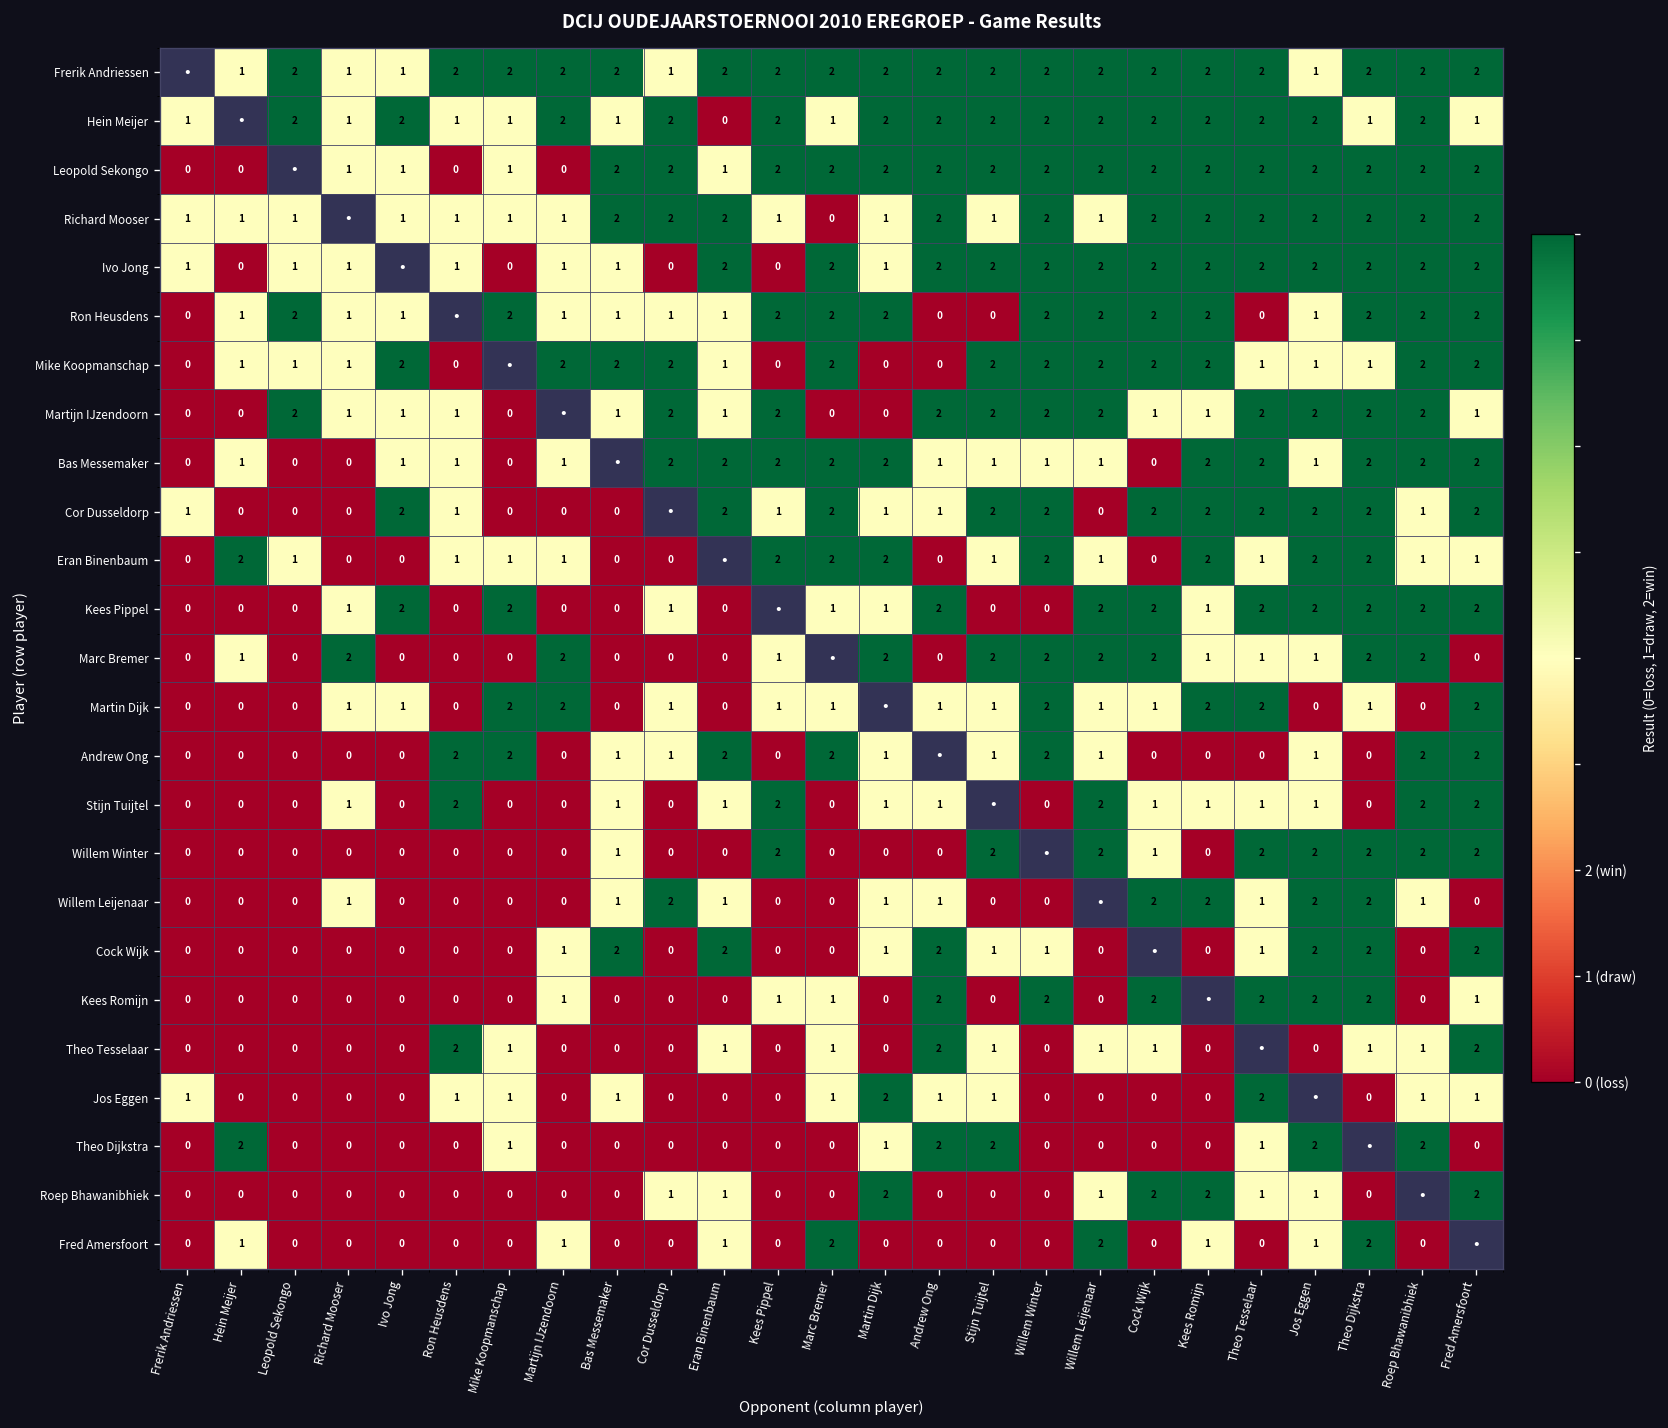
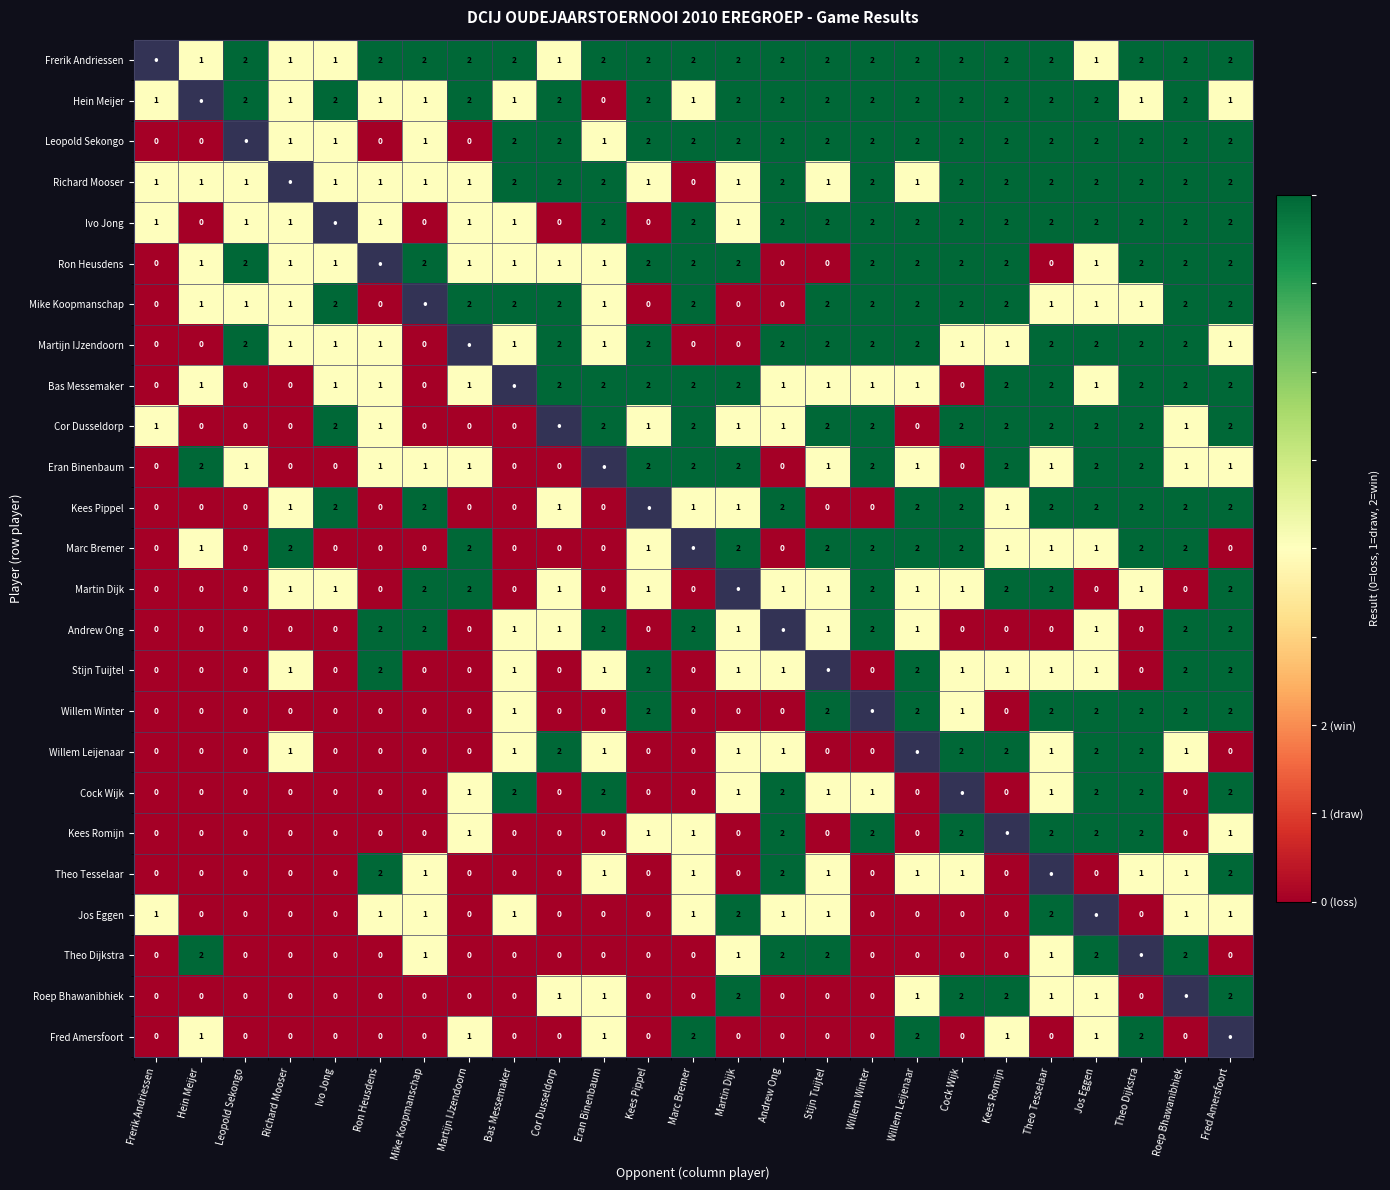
Martin Dijk, Marc Bremer: 1 -> 0
